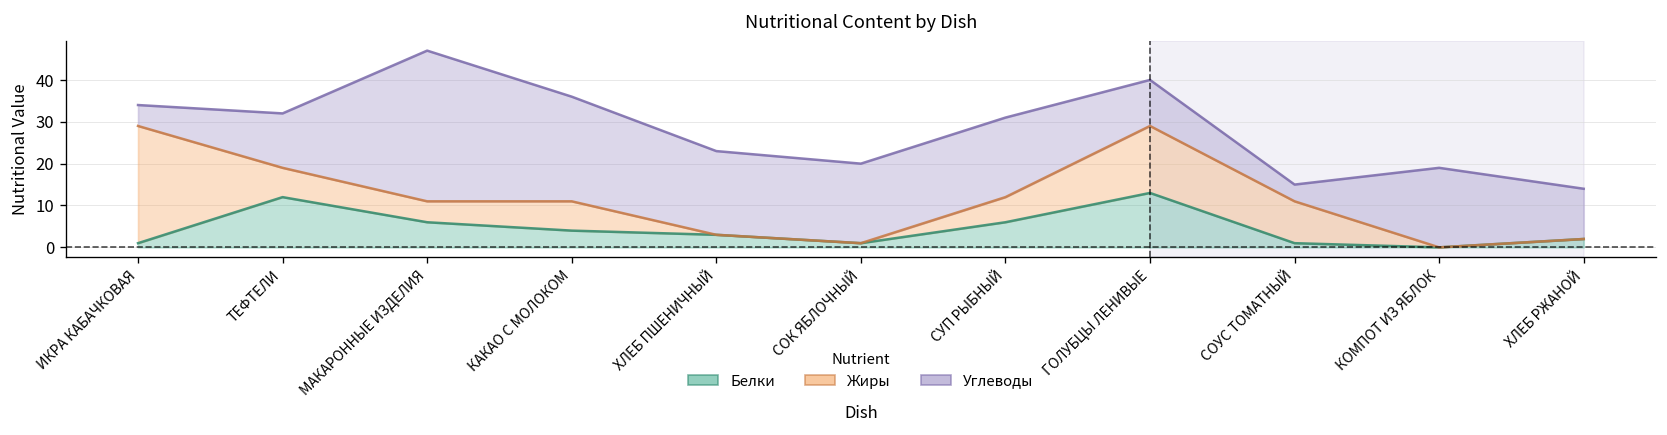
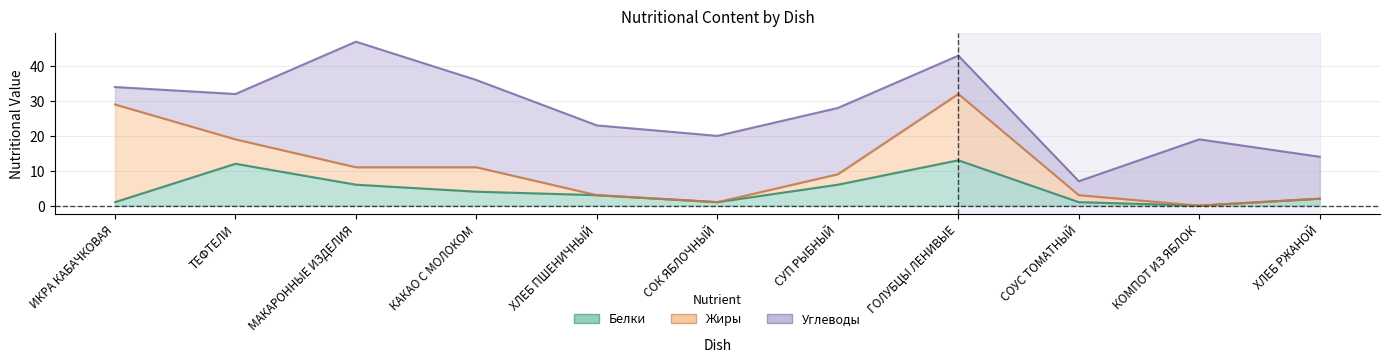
Жиры, СУП РЫБНЫЙ: 6 -> 3
Жиры, ГОЛУБЦЫ ЛЕНИВЫЕ: 16 -> 19
Жиры, СОУС ТОМАТНЫЙ: 10 -> 2
